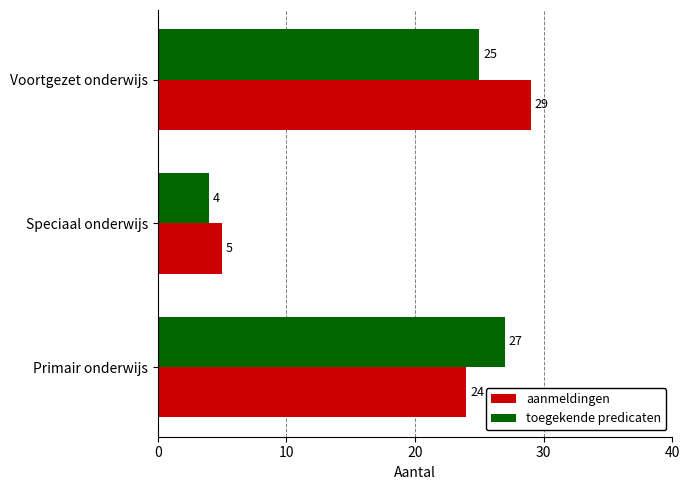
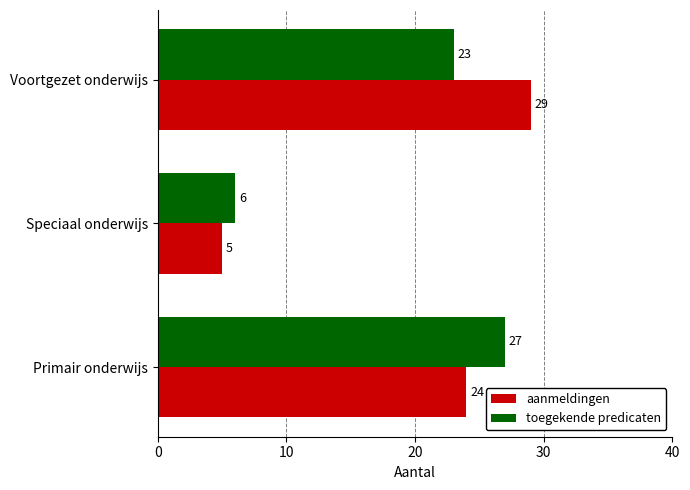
toegekende predicaten, Voortgezet onderwijs: 25 -> 23
toegekende predicaten, Speciaal onderwijs: 4 -> 6
